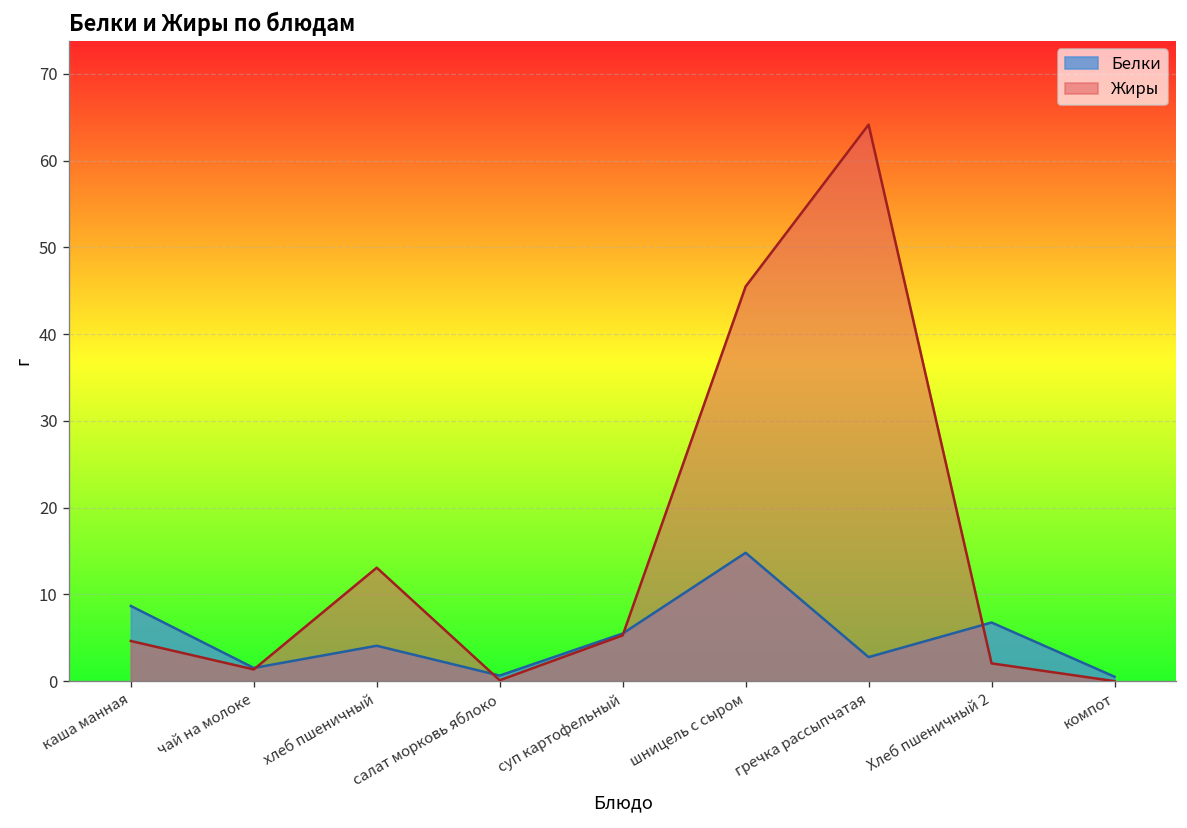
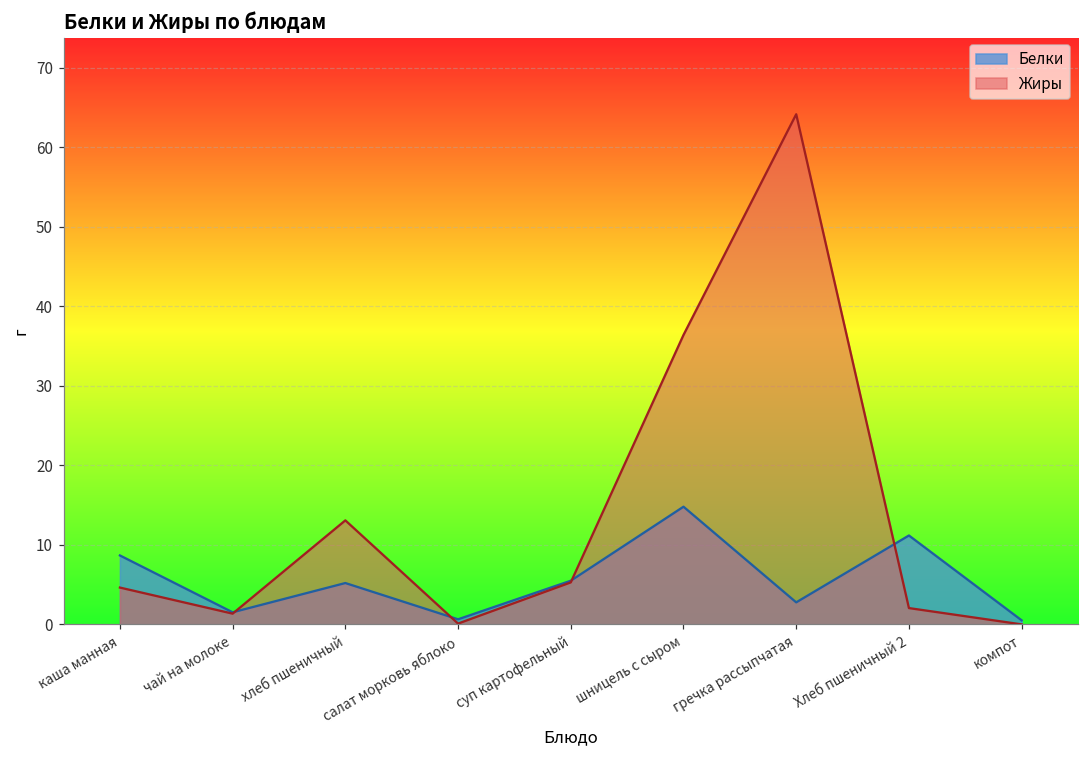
Белки, хлеб пшеничный: 4 -> 5
Жиры, шницель с сыром: 46 -> 36
Белки, Хлеб пшеничный 2: 7 -> 11
